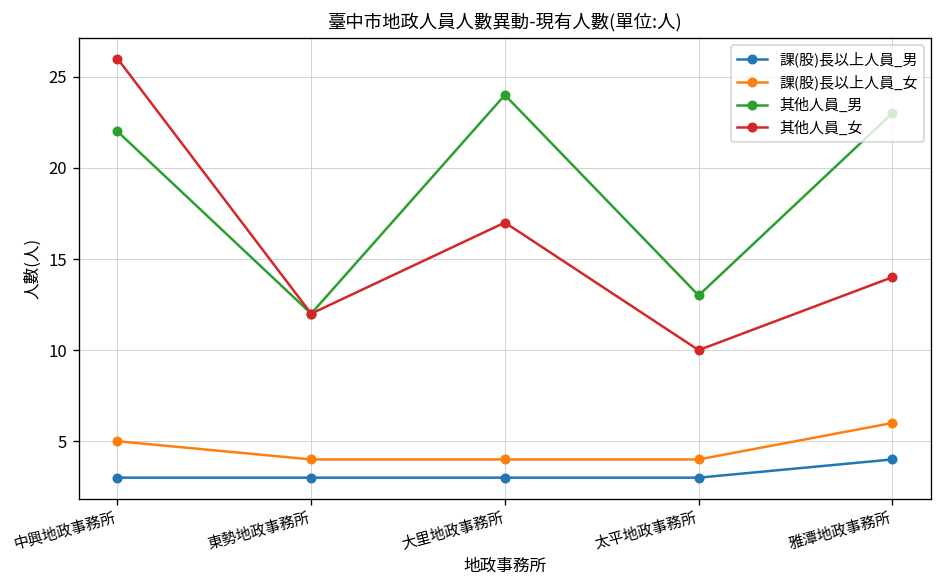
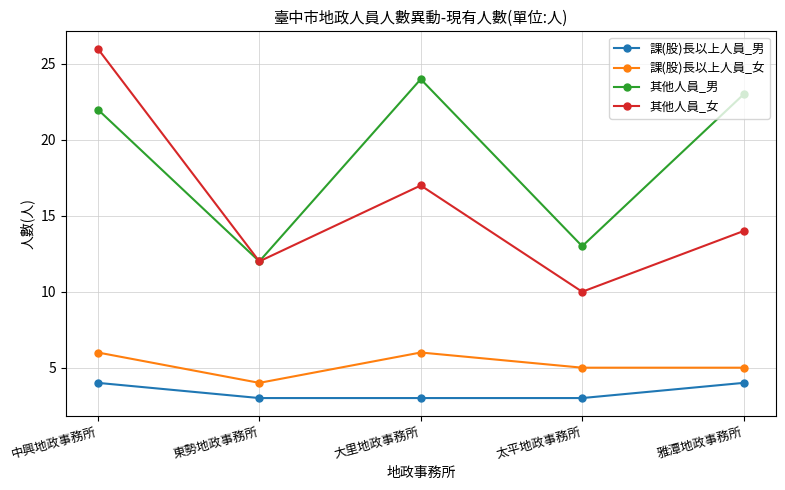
課(股)長以上人員_男, 中興地政事務所: 3 -> 4
課(股)長以上人員_女, 中興地政事務所: 5 -> 6
課(股)長以上人員_女, 大里地政事務所: 4 -> 6
課(股)長以上人員_女, 太平地政事務所: 4 -> 5
課(股)長以上人員_女, 雅潭地政事務所: 6 -> 5
